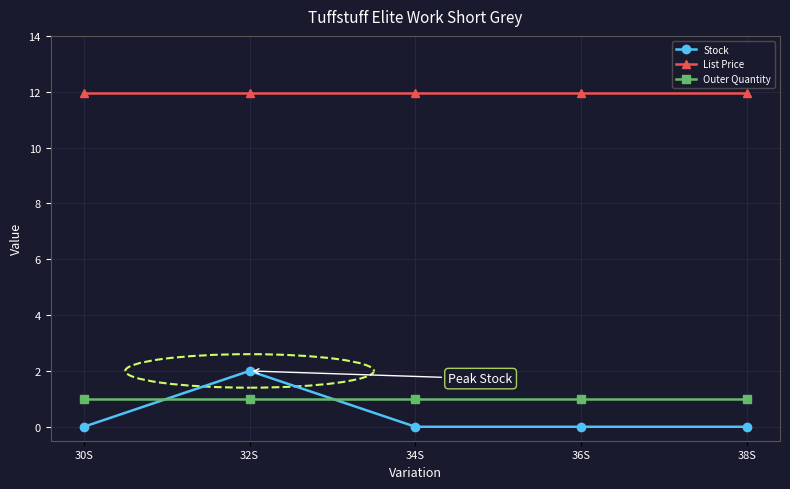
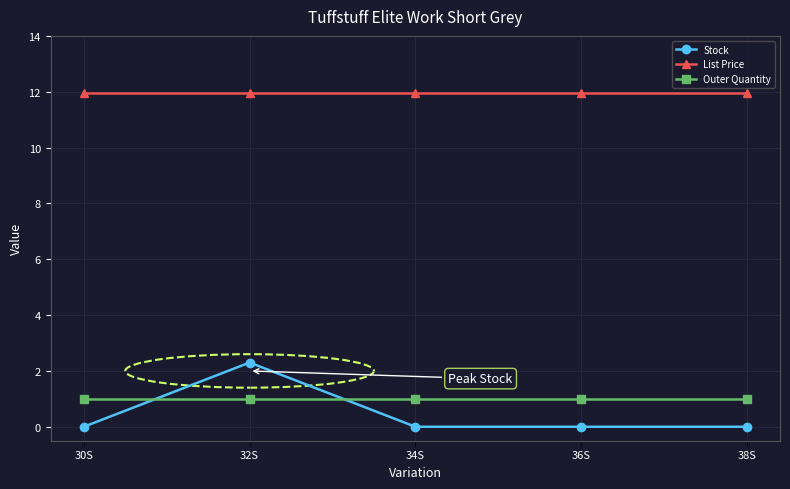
Stock, 32S: 2.0 -> 2.3
